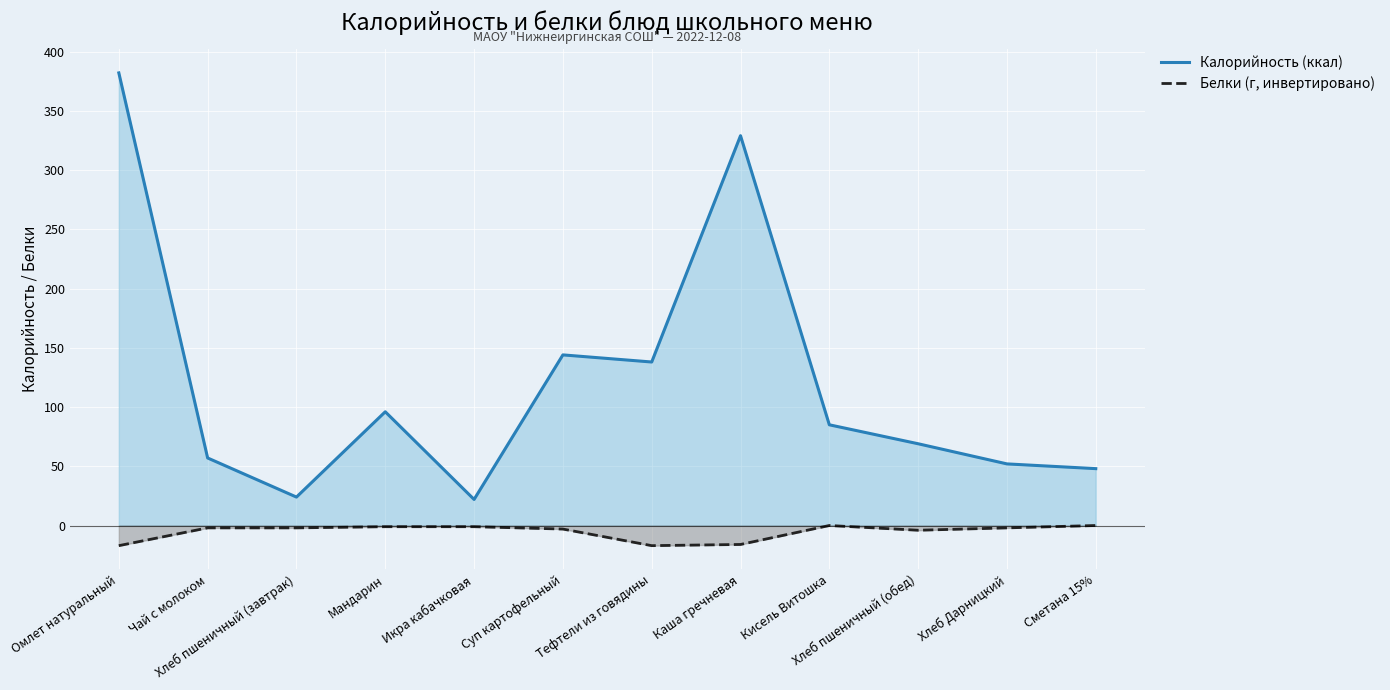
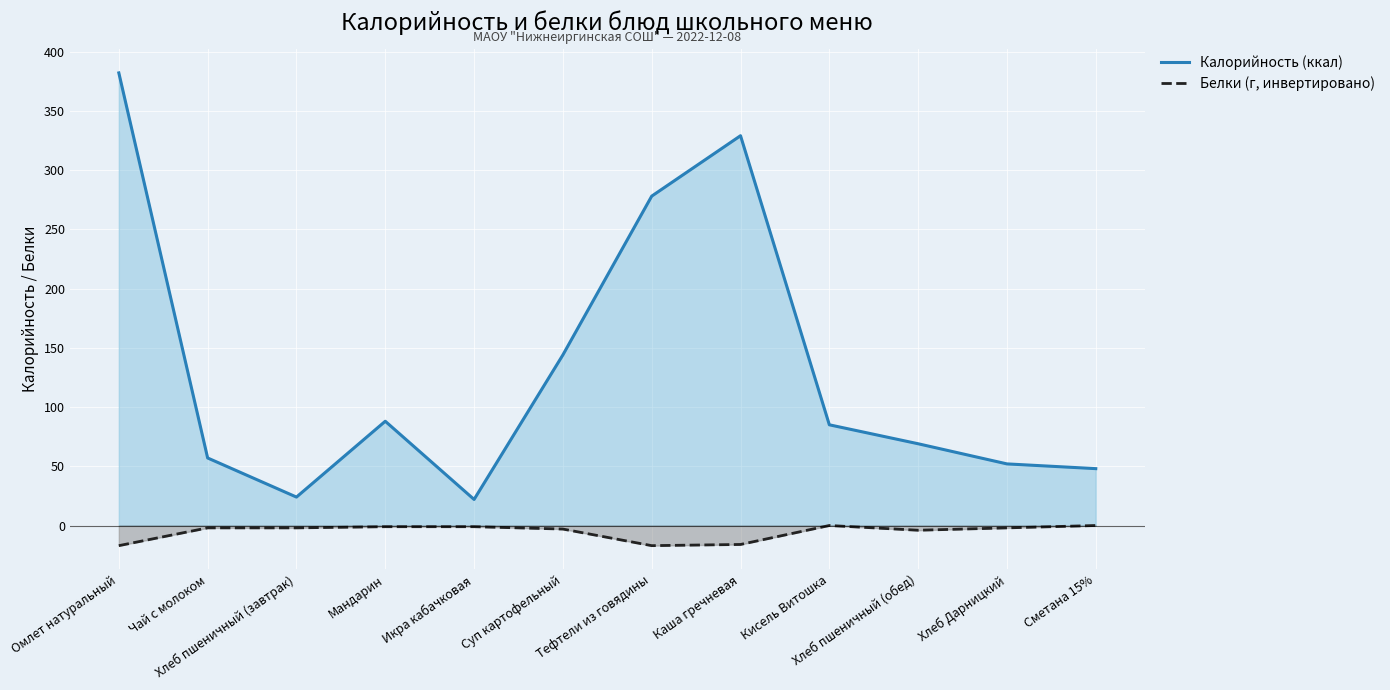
Калорийность (ккал), Мандарин: 96 -> 88
Калорийность (ккал), Тефтели из говядины: 138 -> 278
